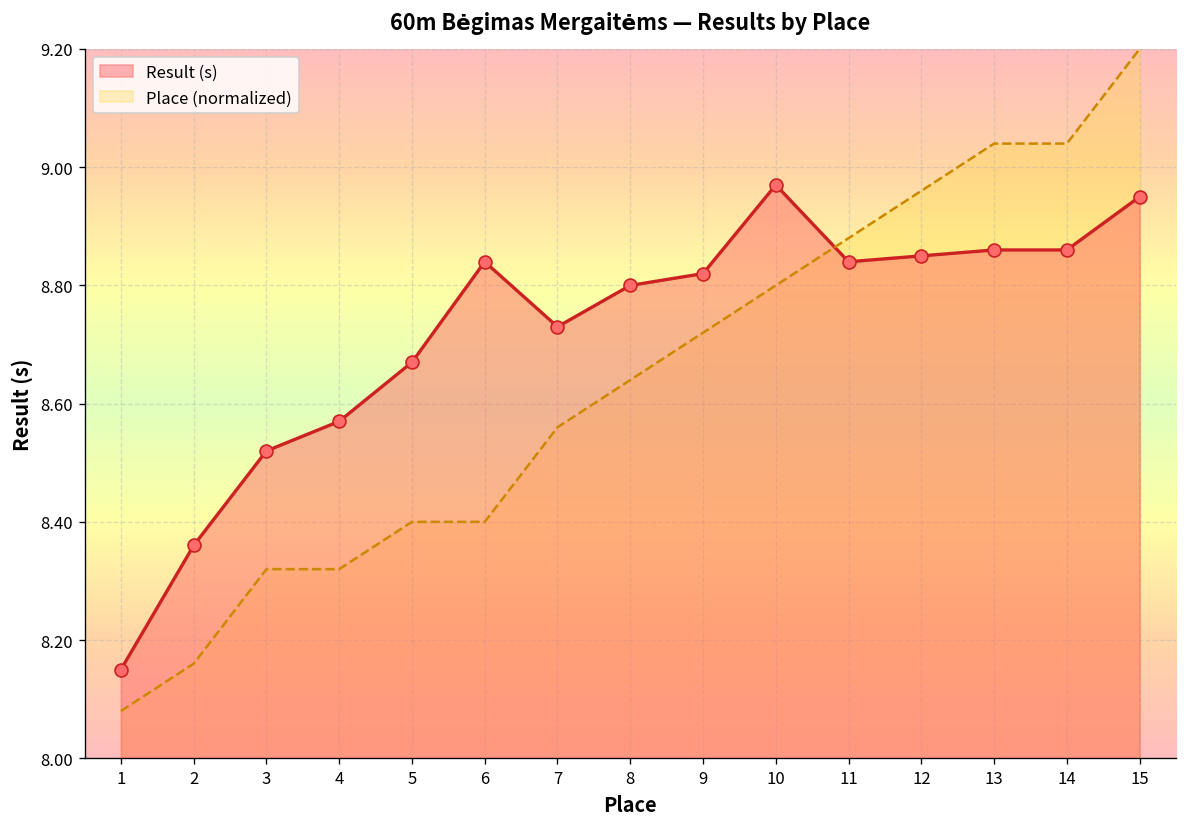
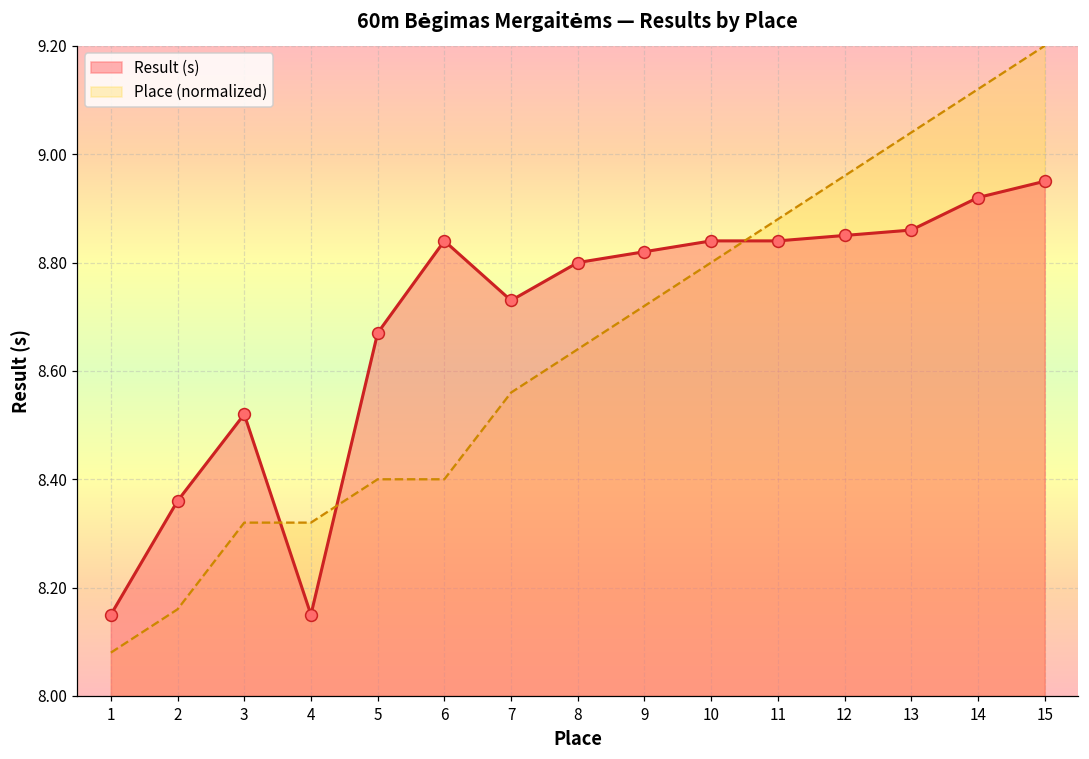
Result (s), 4: 8.57 -> 8.15
Result (s), 10: 8.97 -> 8.84
Result (s), 14: 8.86 -> 8.92
Place (normalized), 14: 9.04 -> 9.12
